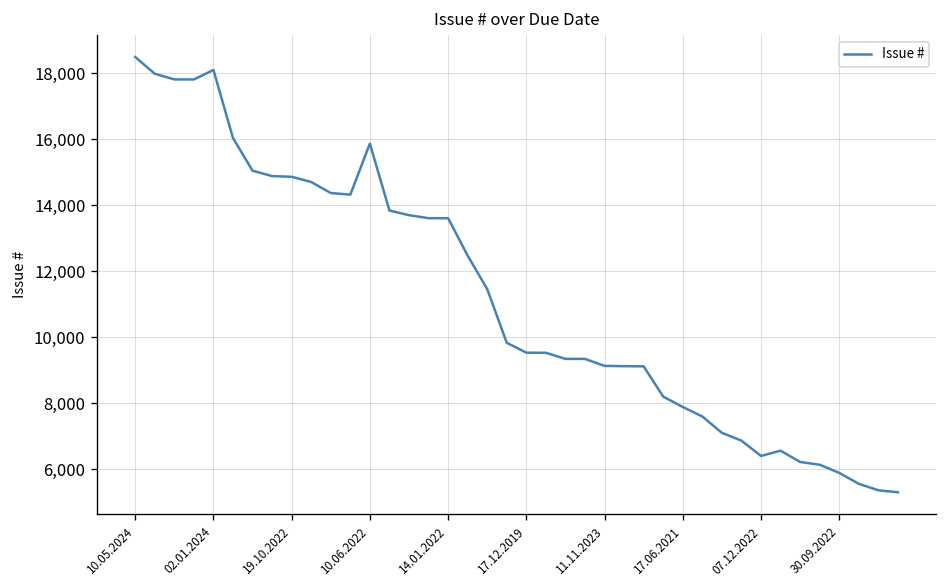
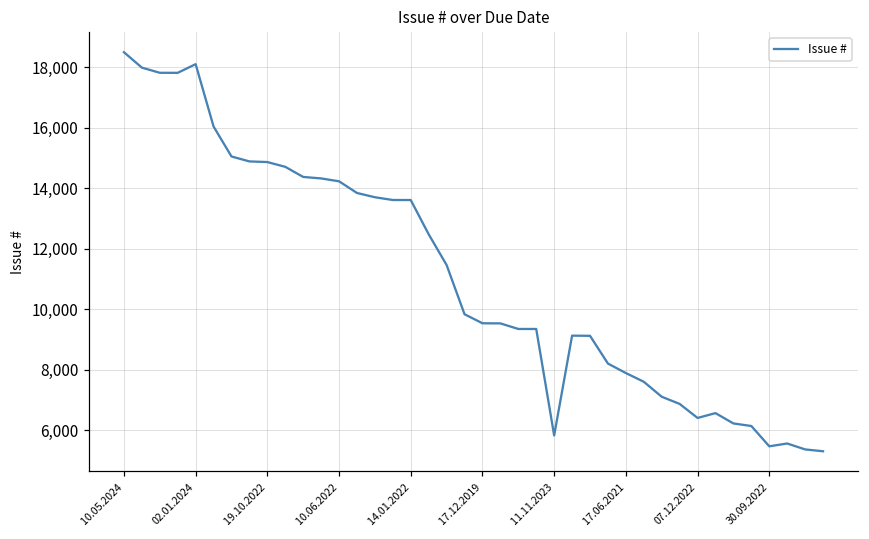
10.06.2022: 15,900 -> 14,200
11.11.2023: 9,100 -> 5,800
30.09.2022: 5,900 -> 5,500
